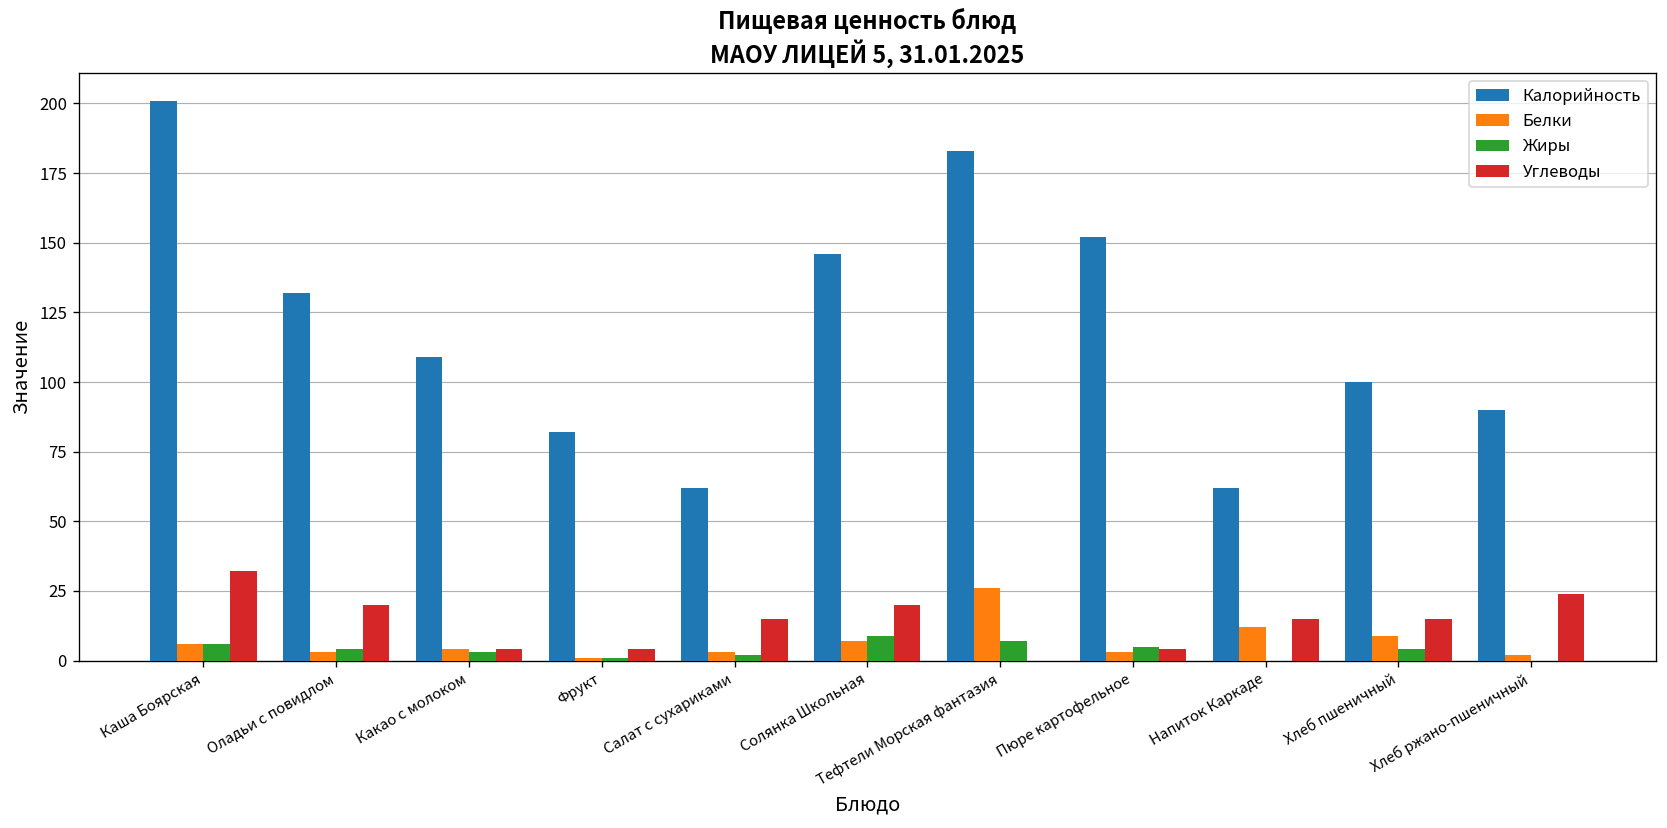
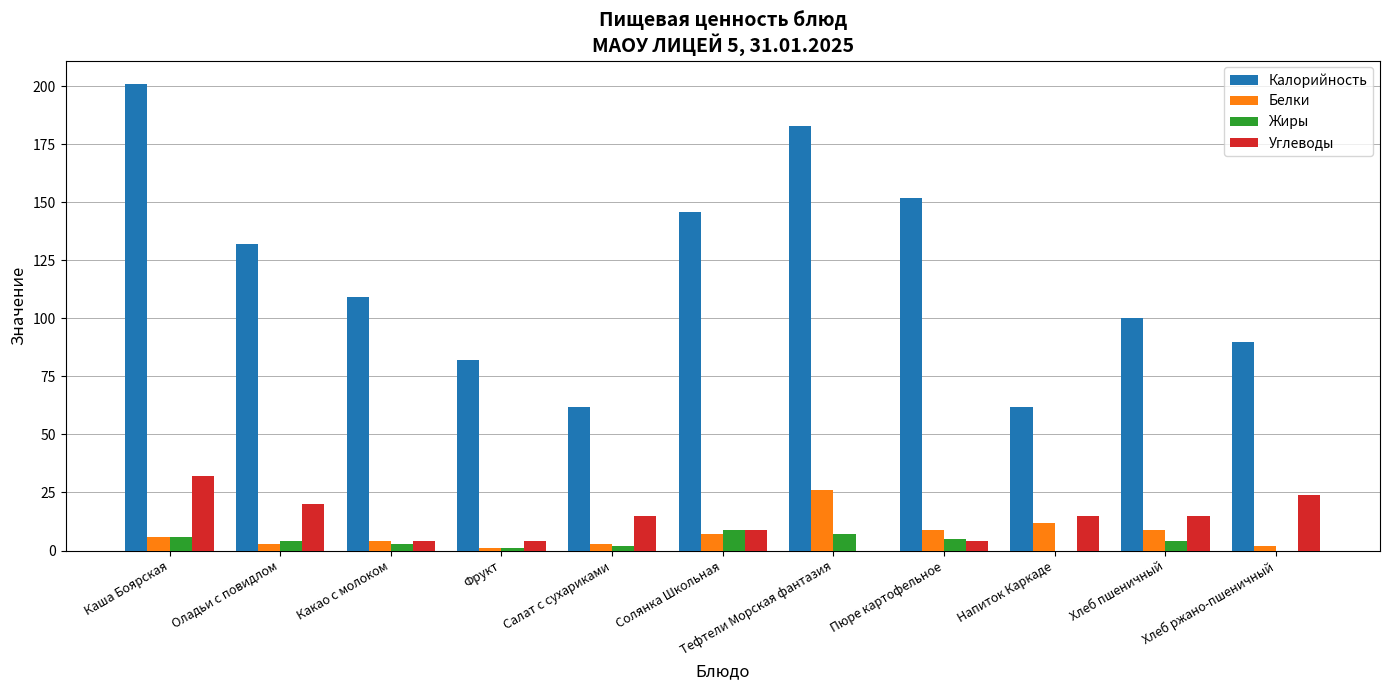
Углеводы, Солянка Школьная: 20 -> 9
Белки, Пюре картофельное: 3 -> 9
